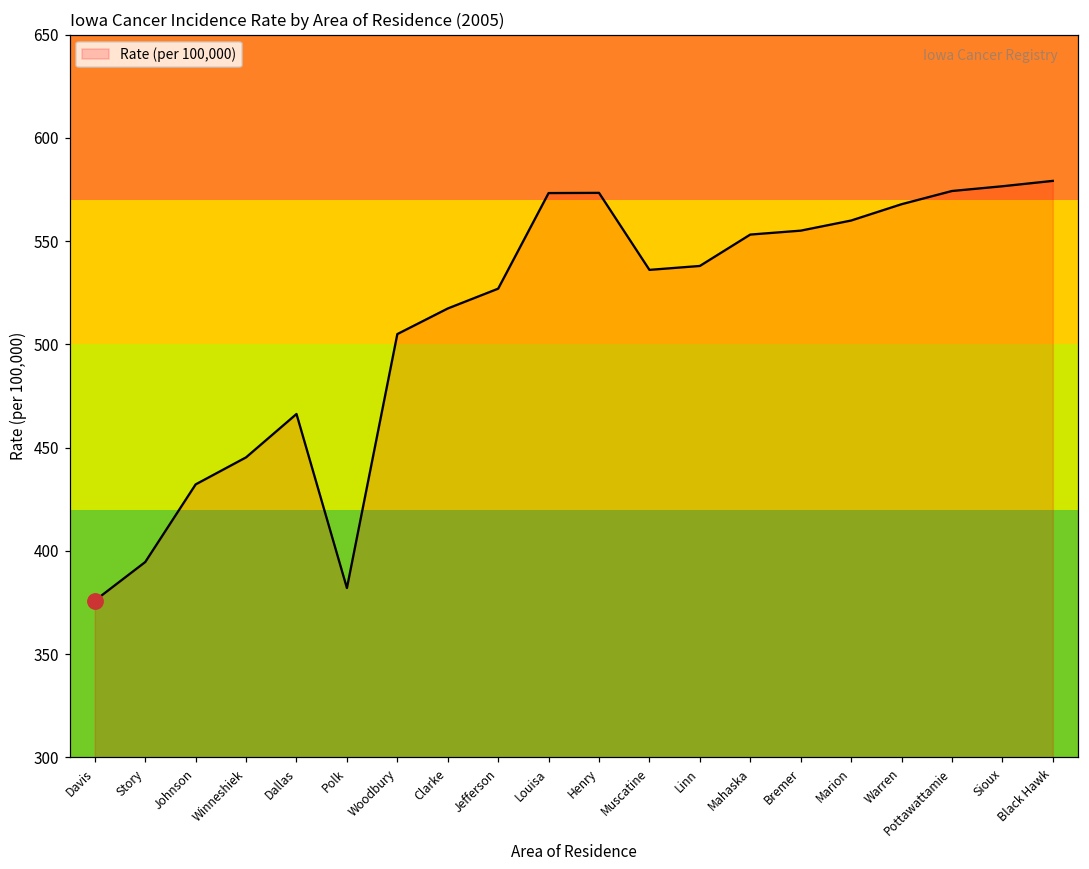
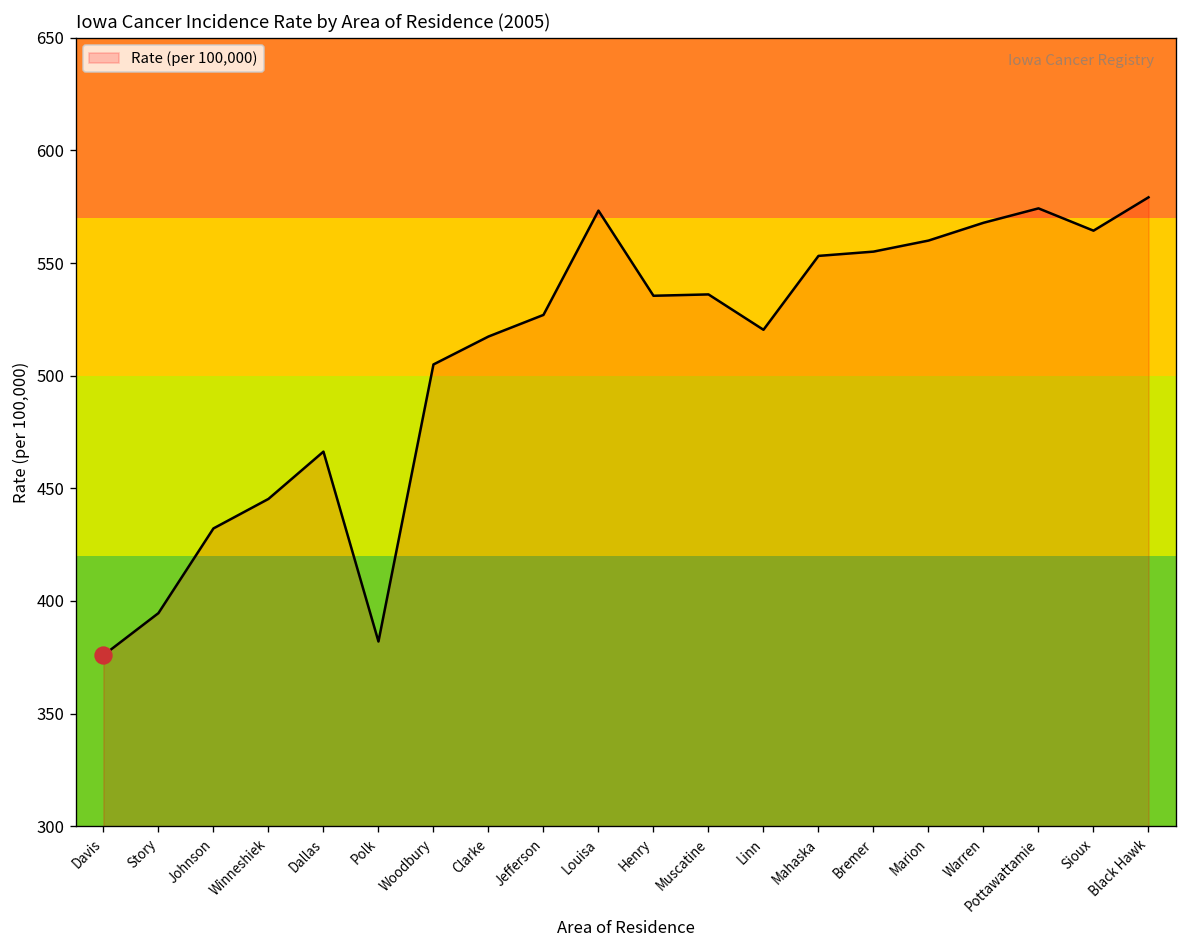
Rate (per 100,000), Henry: 573 -> 536
Rate (per 100,000), Linn: 538 -> 520
Rate (per 100,000), Sioux: 577 -> 564
